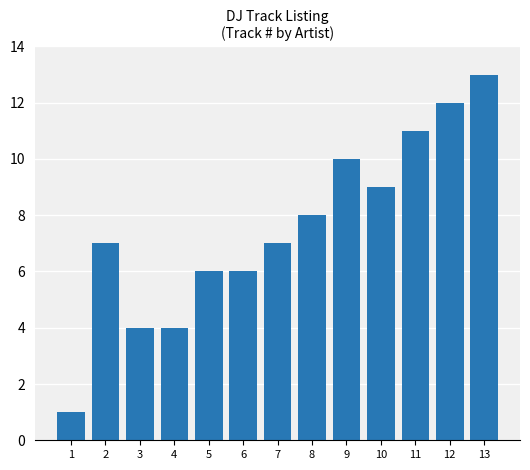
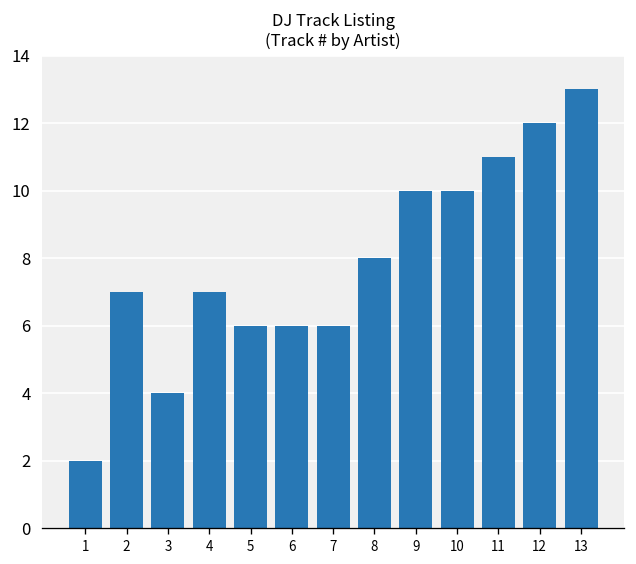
1: 1 -> 2
4: 4 -> 7
7: 7 -> 6
10: 9 -> 10
